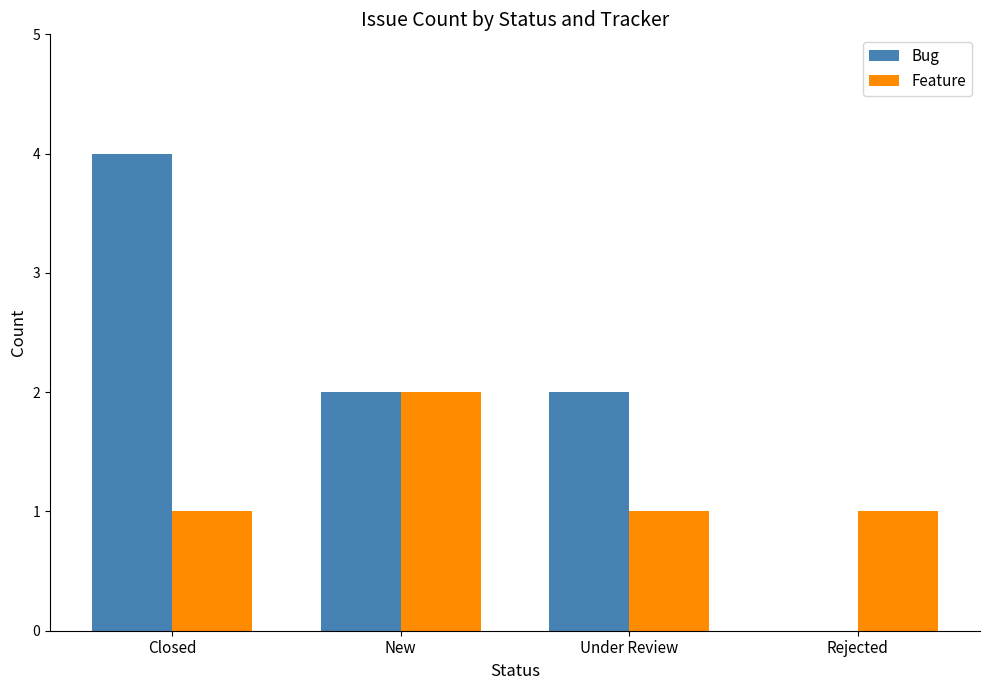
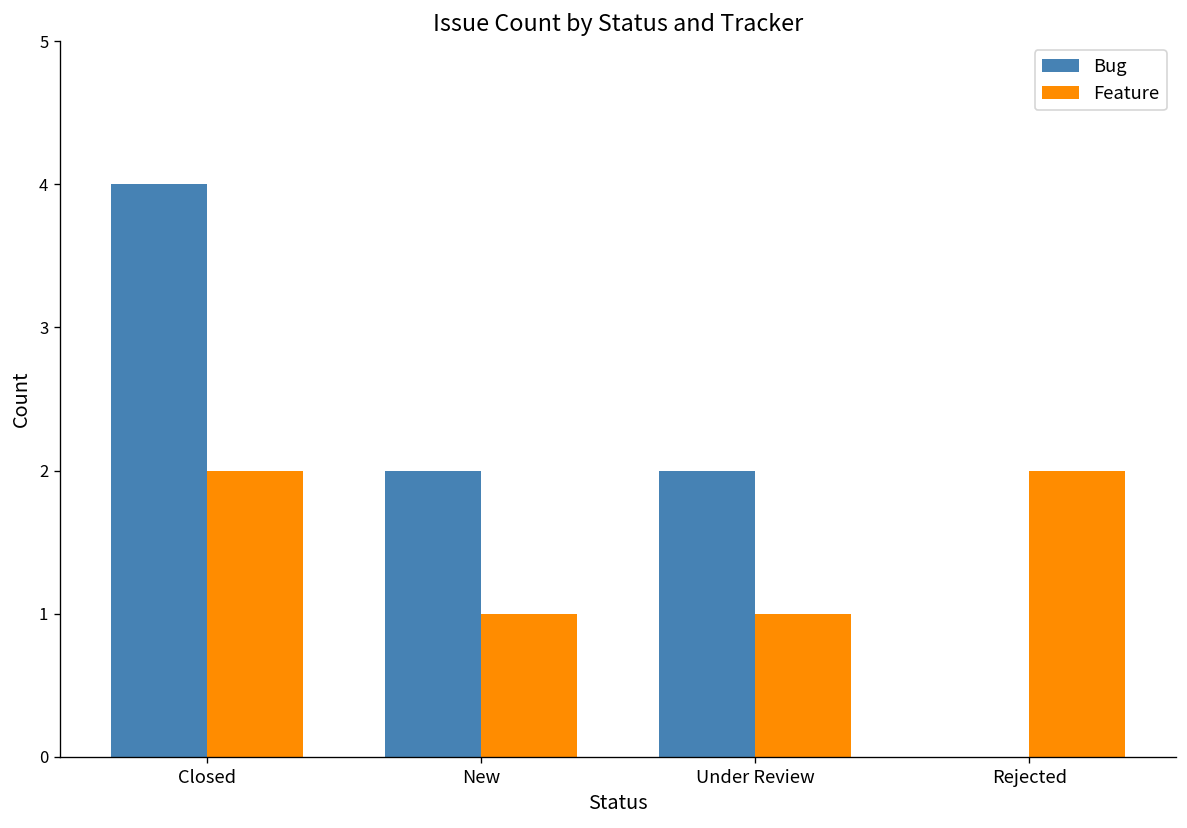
Feature, Closed: 1 -> 2
Feature, New: 2 -> 1
Feature, Rejected: 1 -> 2
